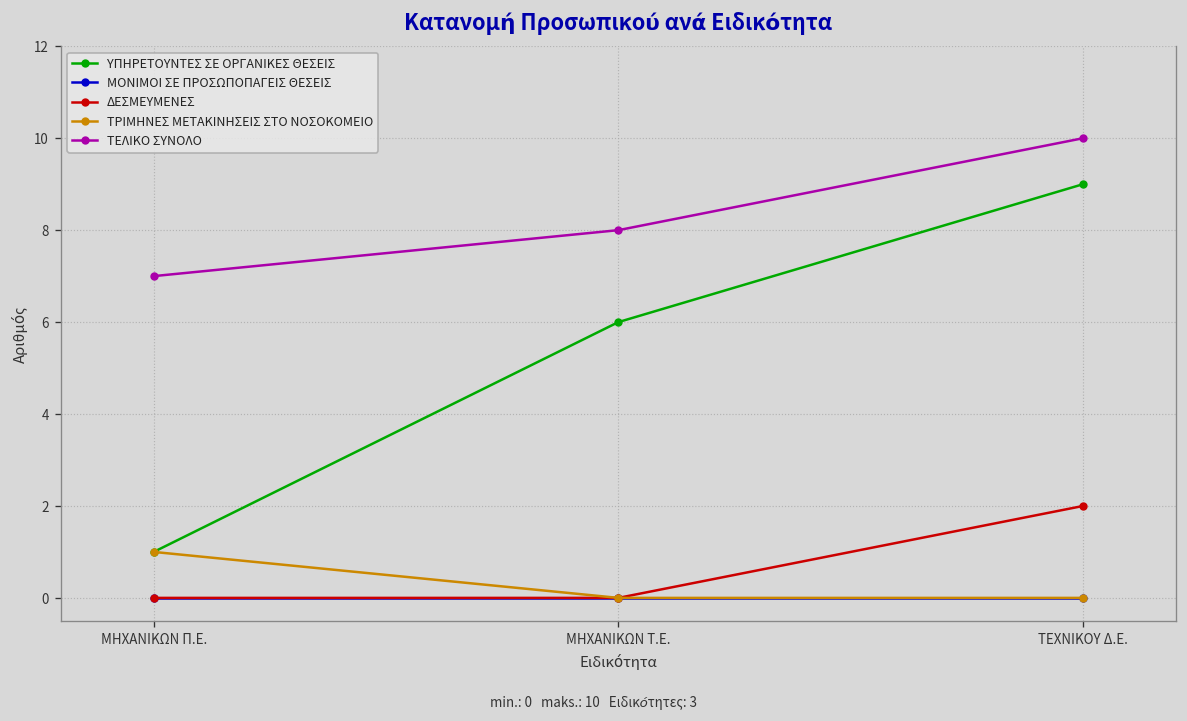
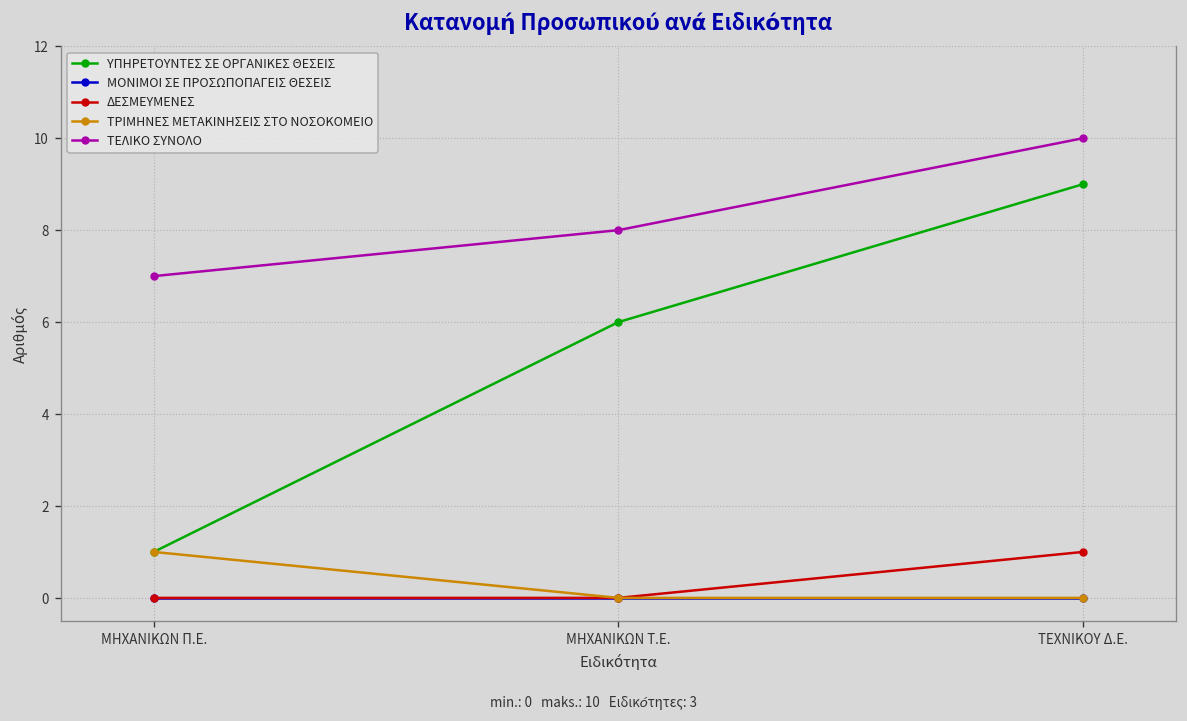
ΔΕΣΜΕΥΜΕΝΕΣ, ΤΕΧΝΙΚΟΥ Δ.Ε.: 2 -> 1
